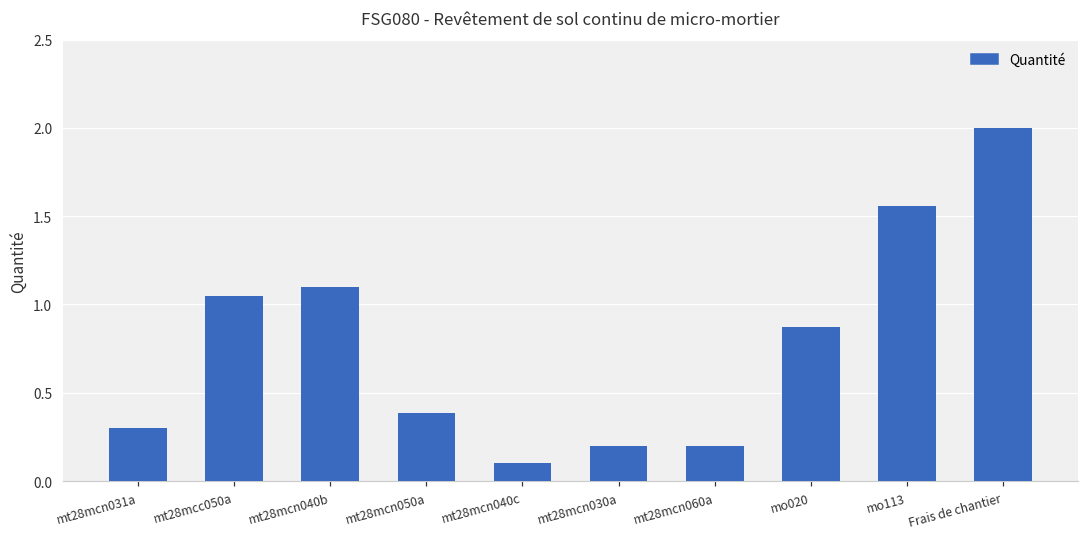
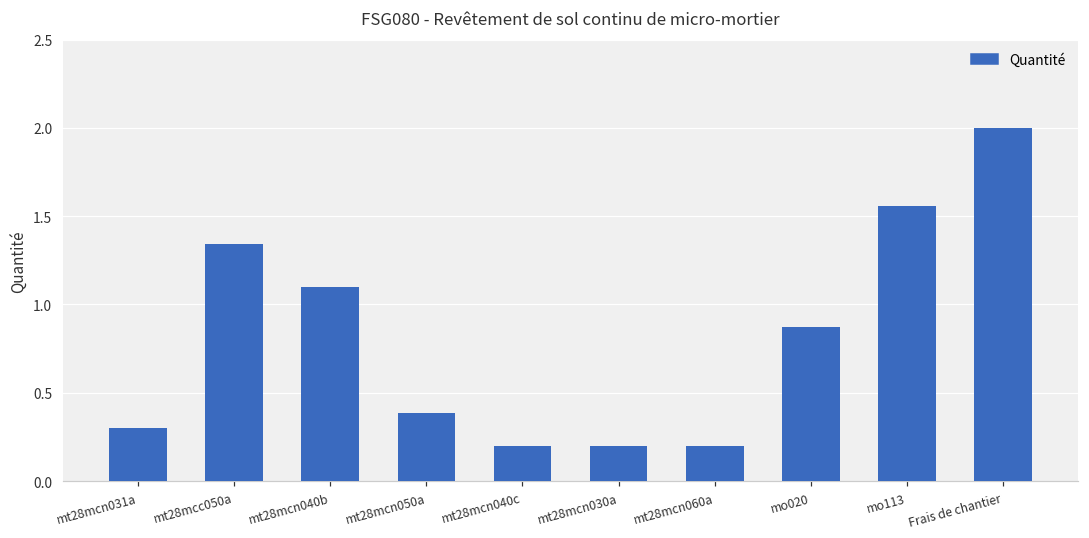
mt28mcc050a: 1.05 -> 1.34
mt28mcn040c: 0.1 -> 0.2
